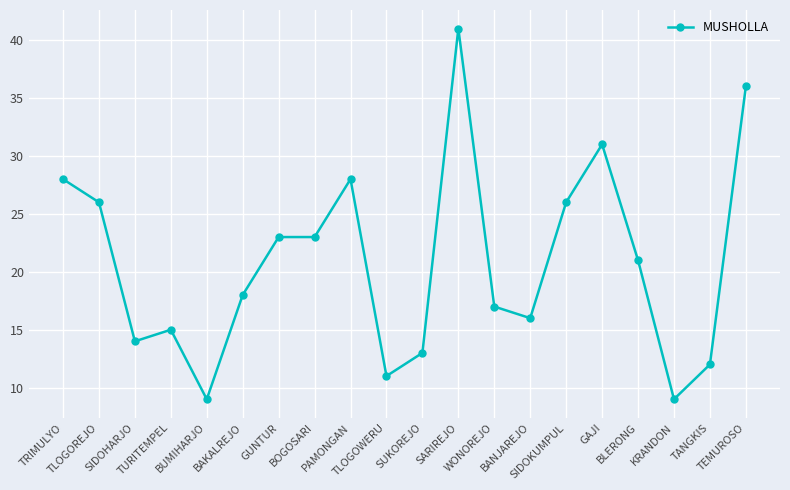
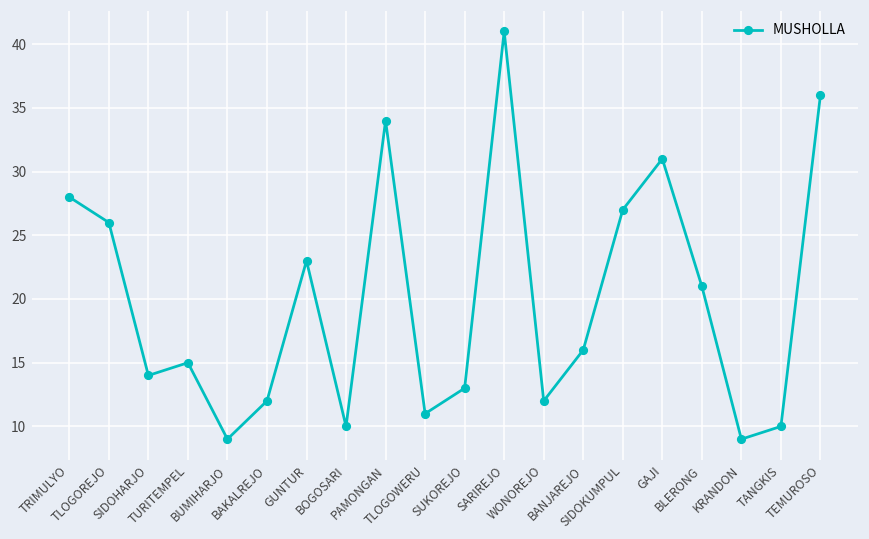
BAKALREJO: 18 -> 12
BOGOSARI: 23 -> 10
PAMONGAN: 28 -> 34
WONOREJO: 17 -> 12
SIDOKUMPUL: 26 -> 27
TANGKIS: 12 -> 10
